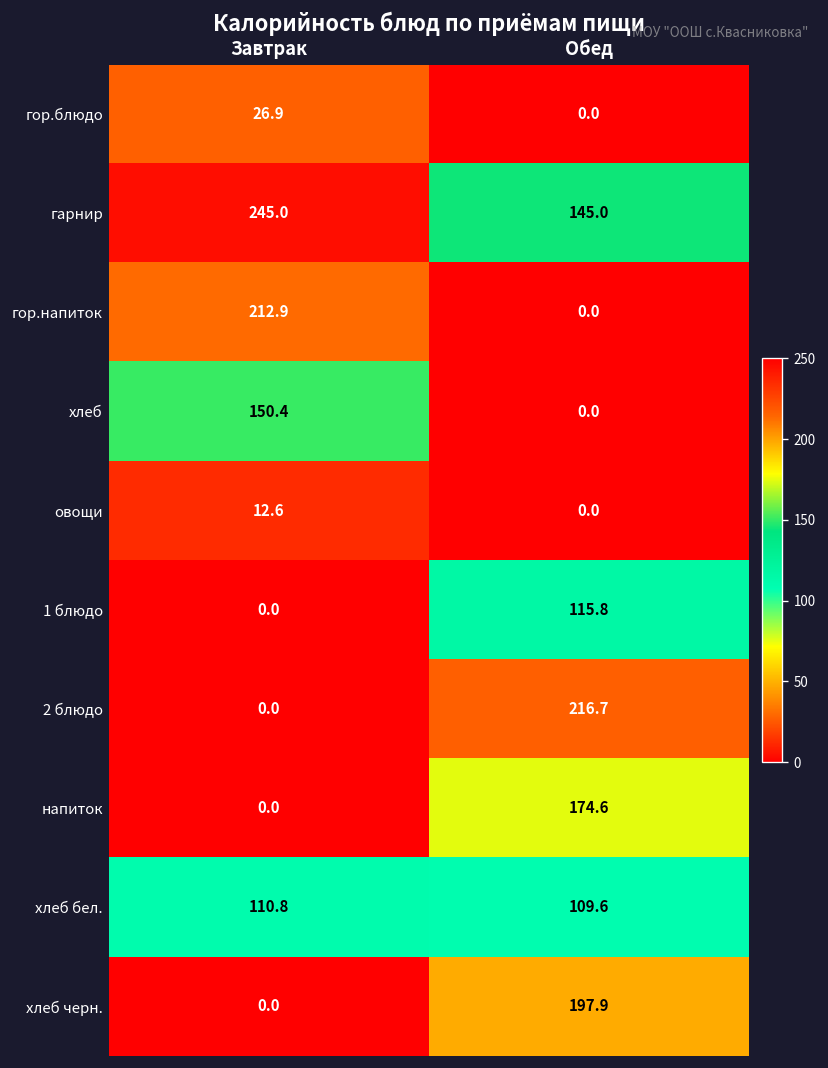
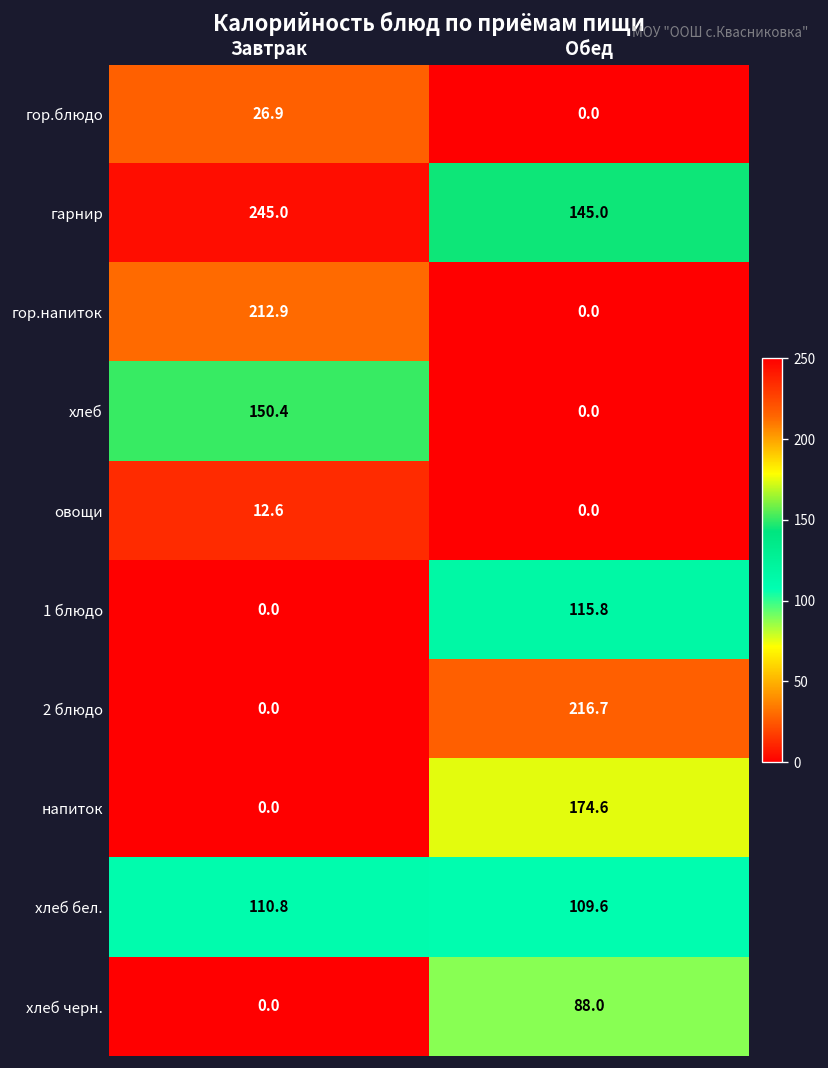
хлеб черн., Обед: 197.9 -> 88.0
